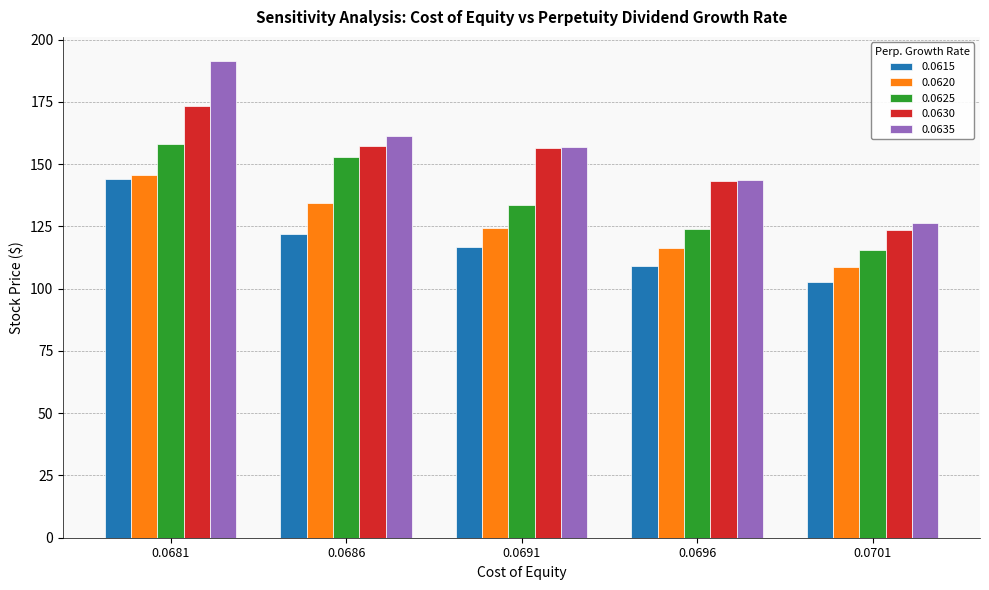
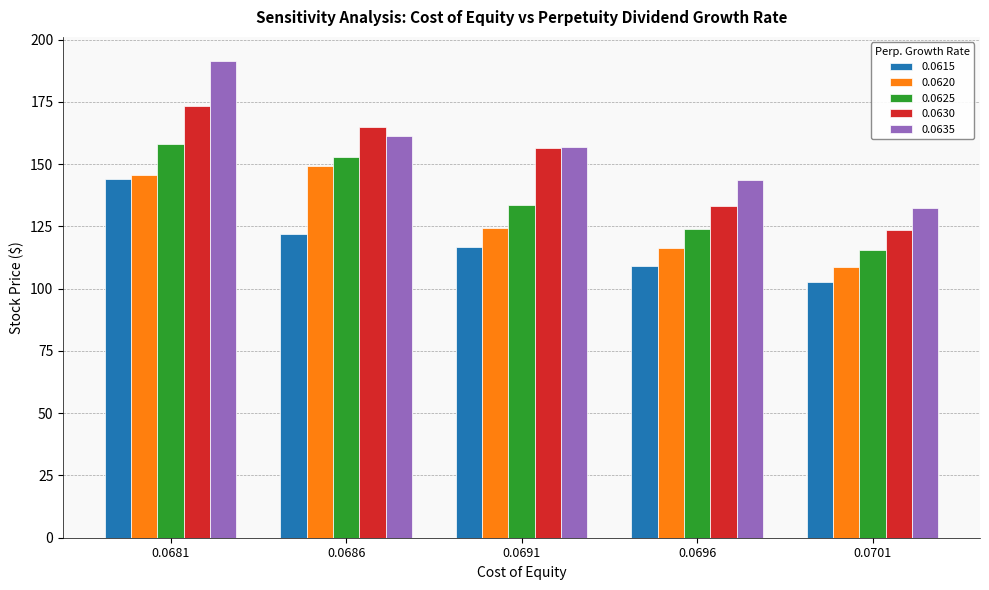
0.0620, 0.0686: 134 -> 149
0.0630, 0.0686: 157 -> 165
0.0630, 0.0696: 143 -> 133
0.0635, 0.0701: 126 -> 133
